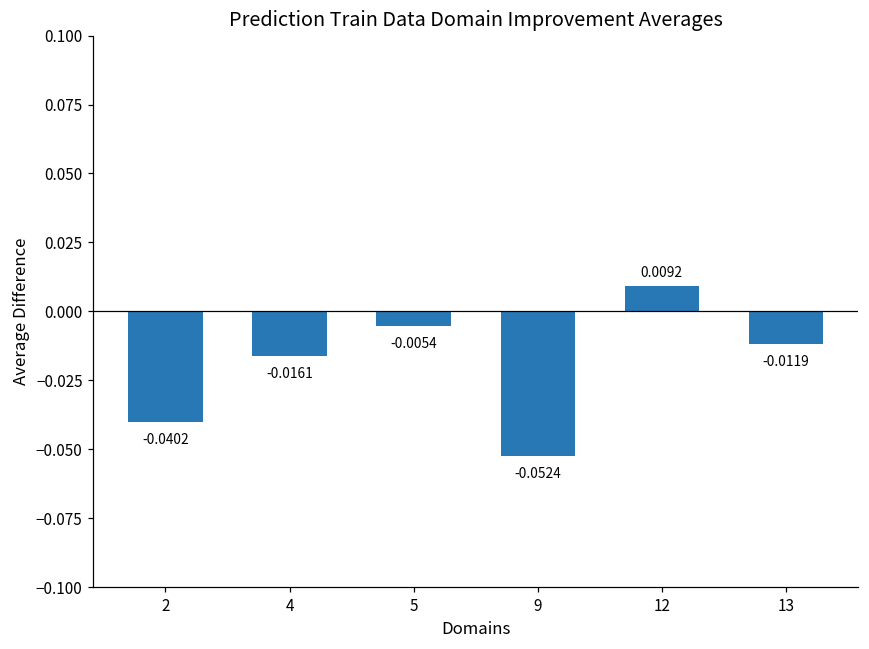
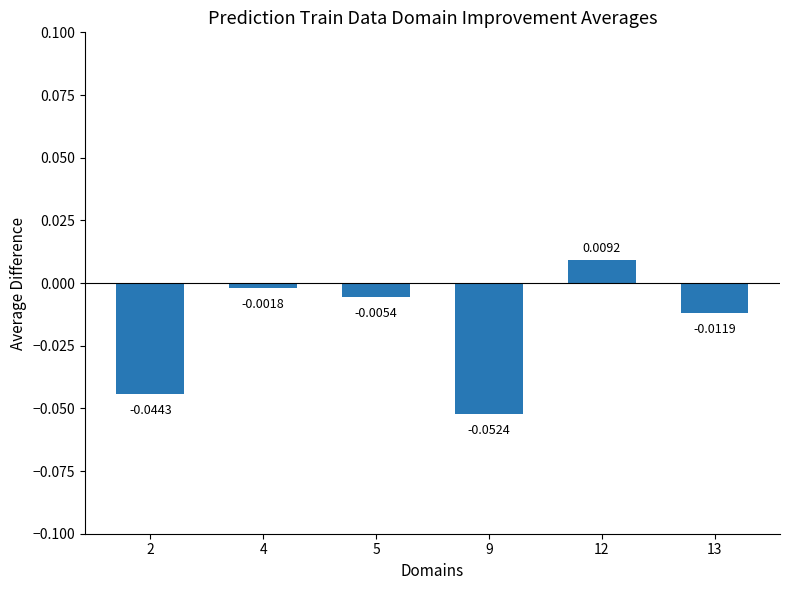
2: -0.0402 -> -0.0443
4: -0.0161 -> -0.0018
